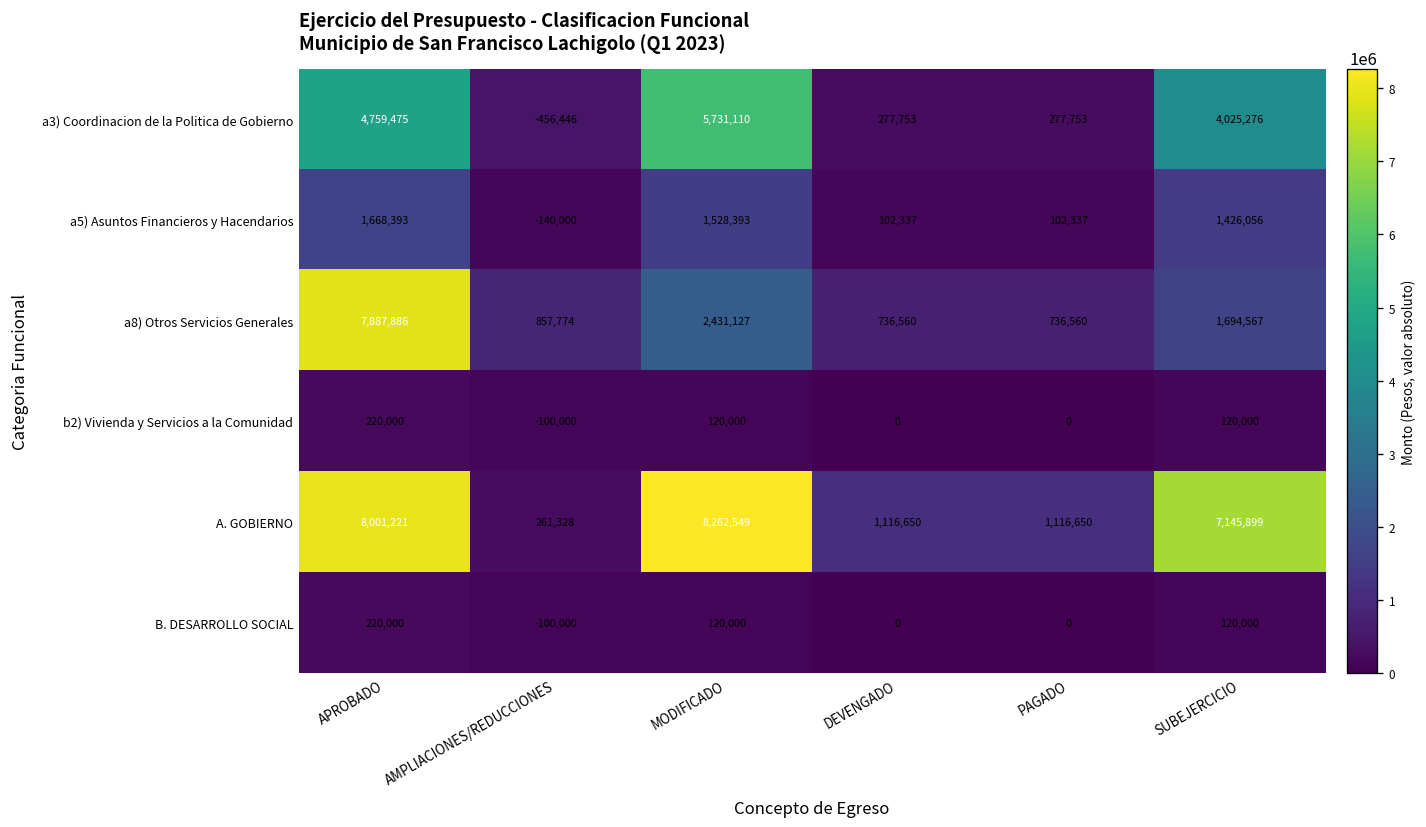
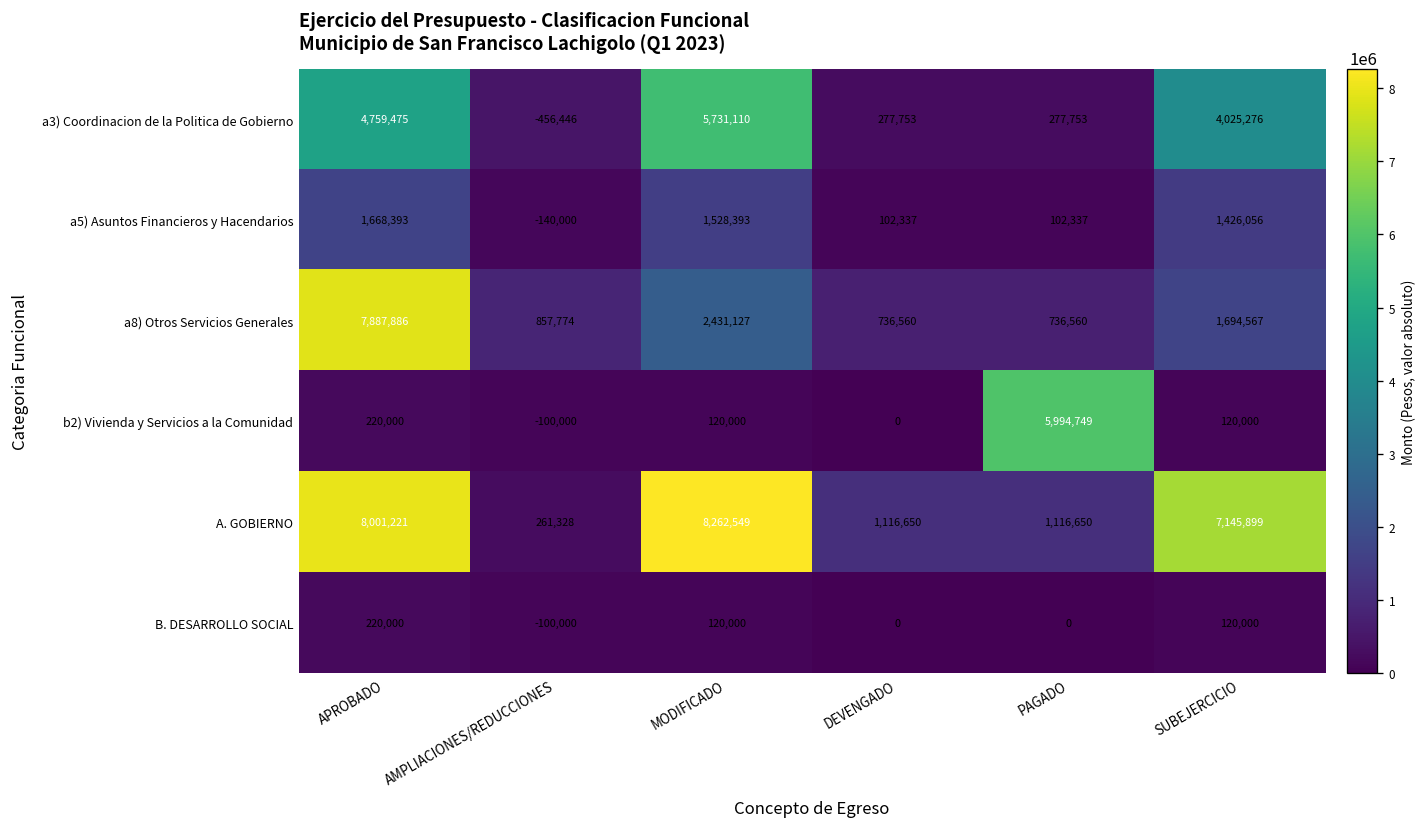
b2) Vivienda y Servicios a la Comunidad, PAGADO: 0 -> 5,994,749
